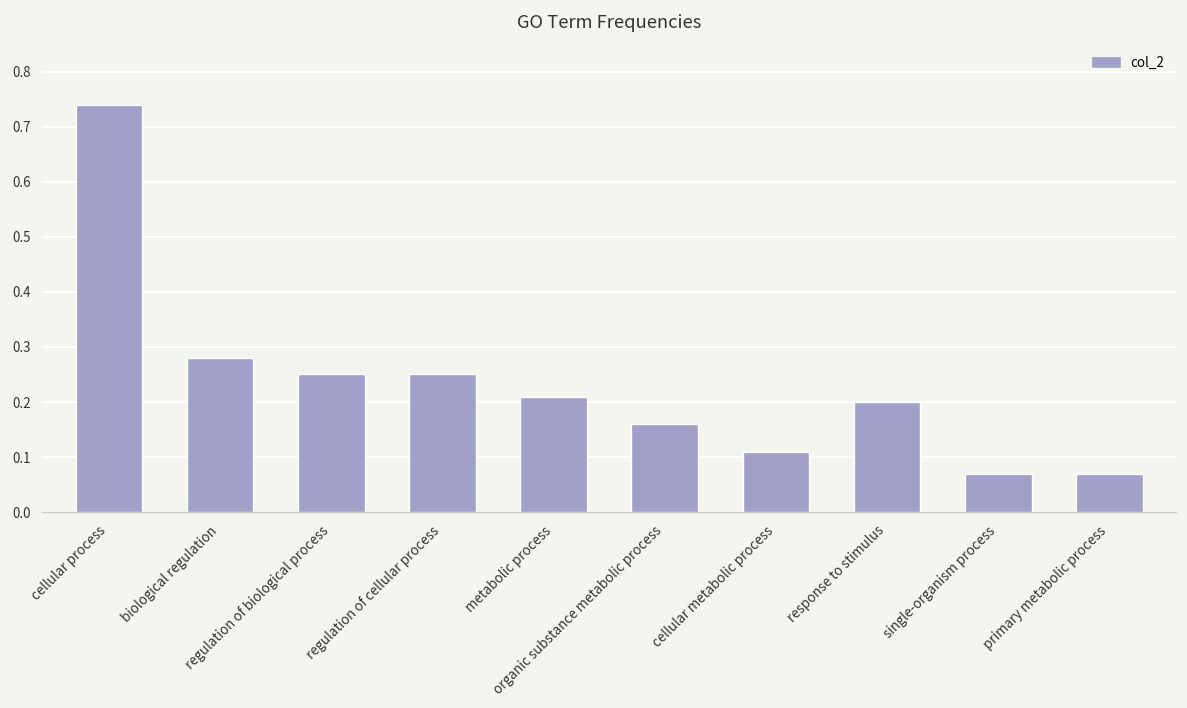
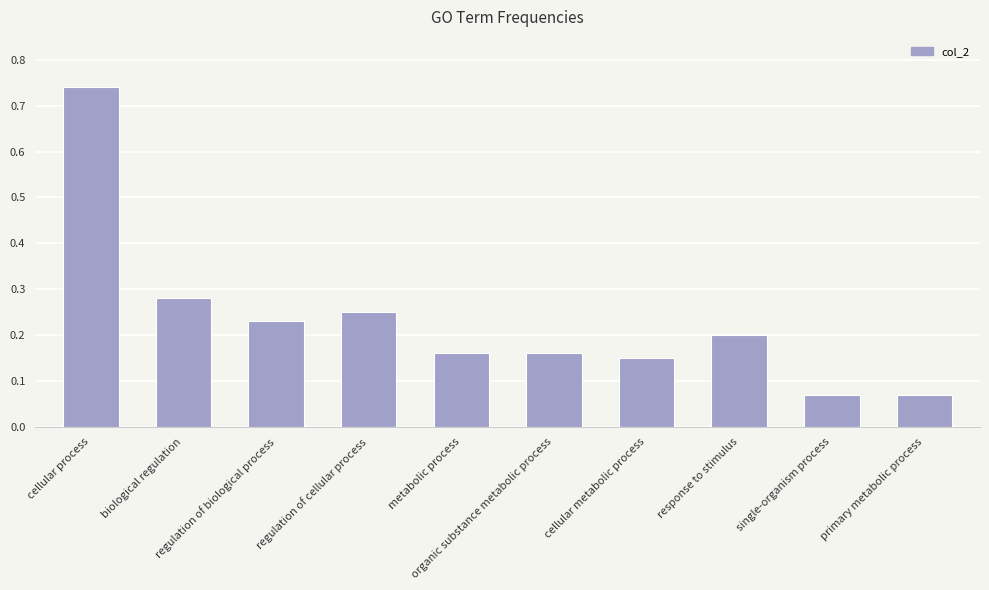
regulation of biological process: 0.25 -> 0.23
metabolic process: 0.21 -> 0.16
cellular metabolic process: 0.11 -> 0.15
